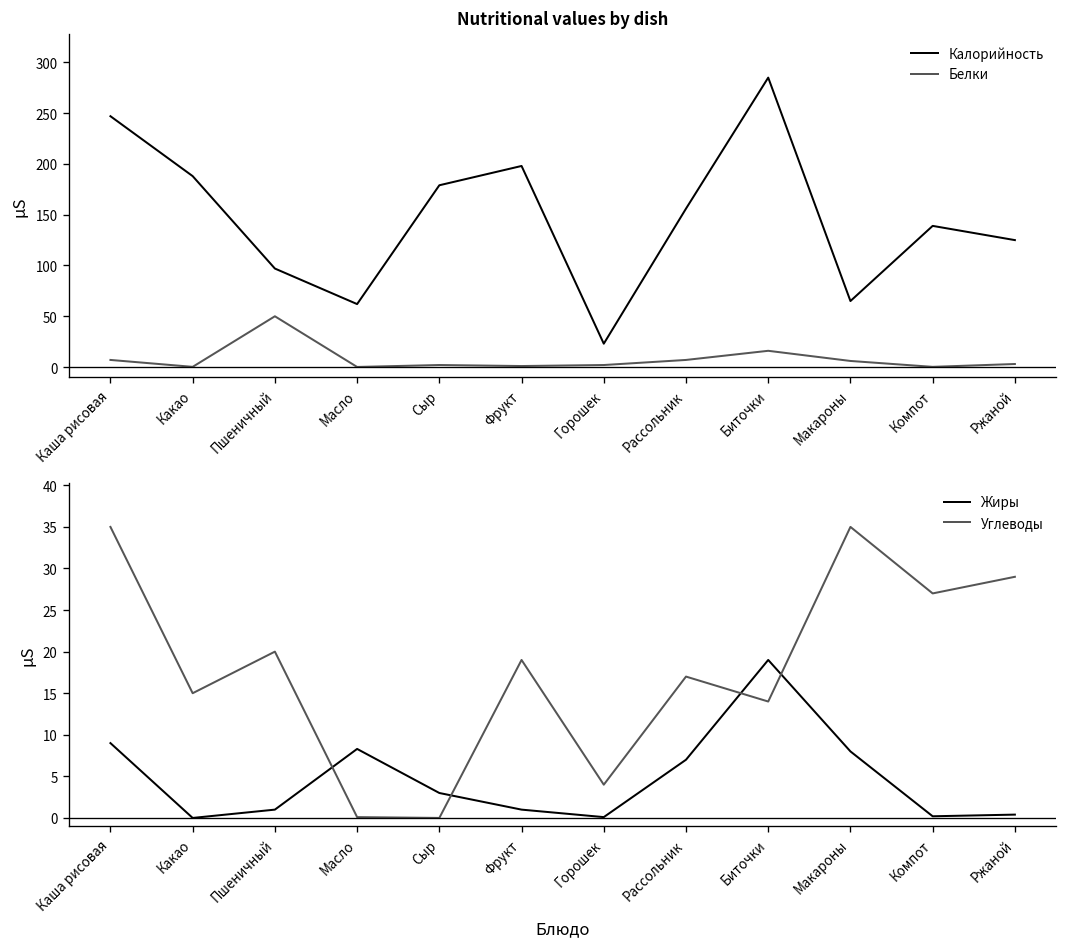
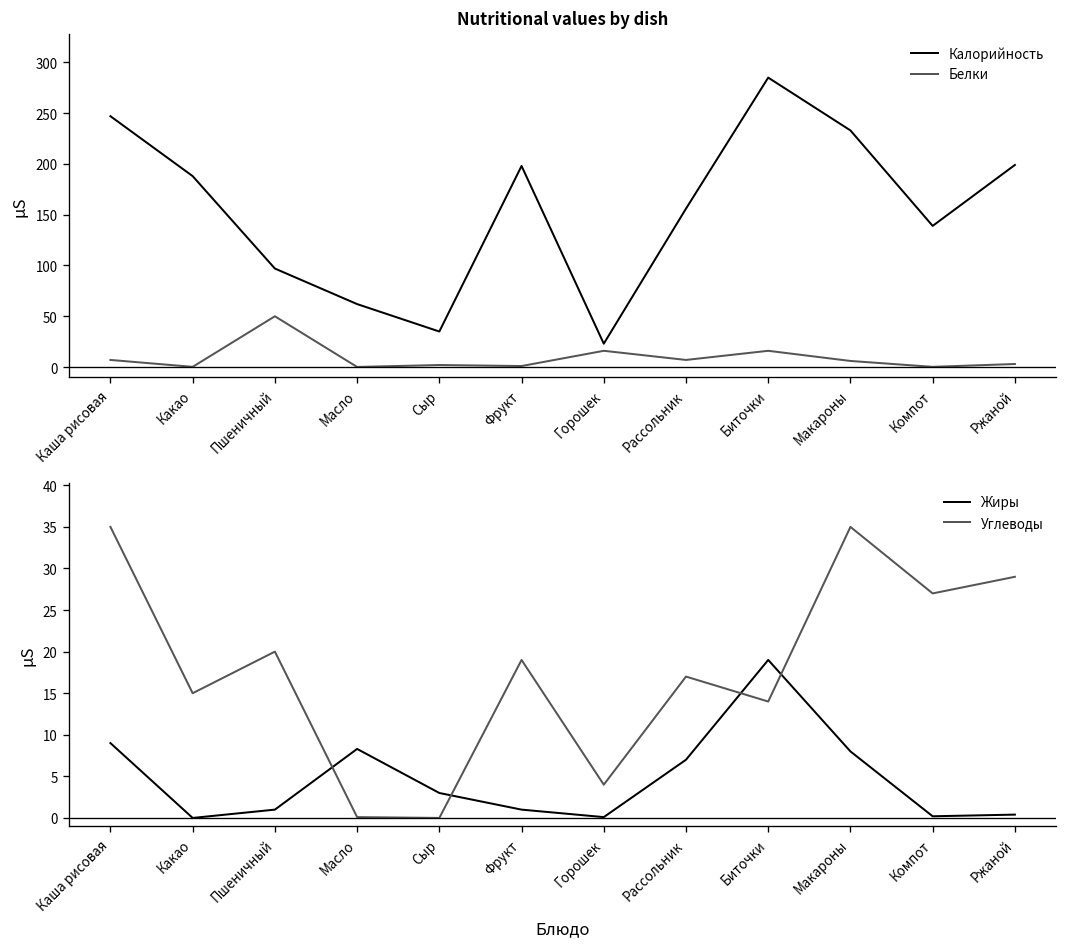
Nutritional values by dish, Калорийность, Сыр: 180 -> 40
Nutritional values by dish, Белки, Горошек: 0 -> 20
Nutritional values by dish, Калорийность, Макароны: 70 -> 230
Nutritional values by dish, Калорийность, Ржаной: 130 -> 200
